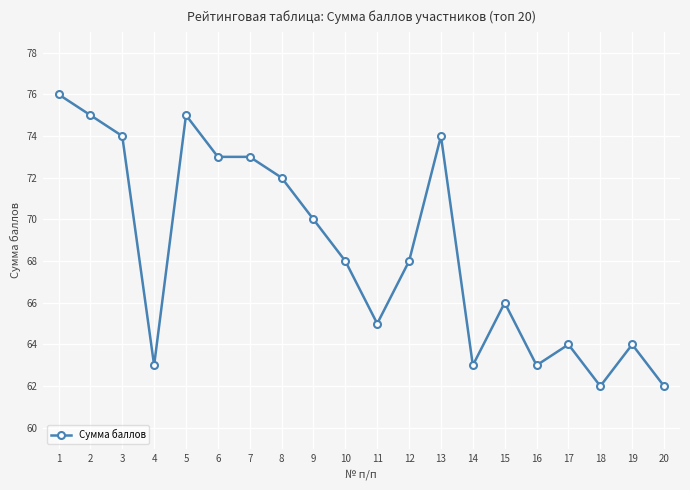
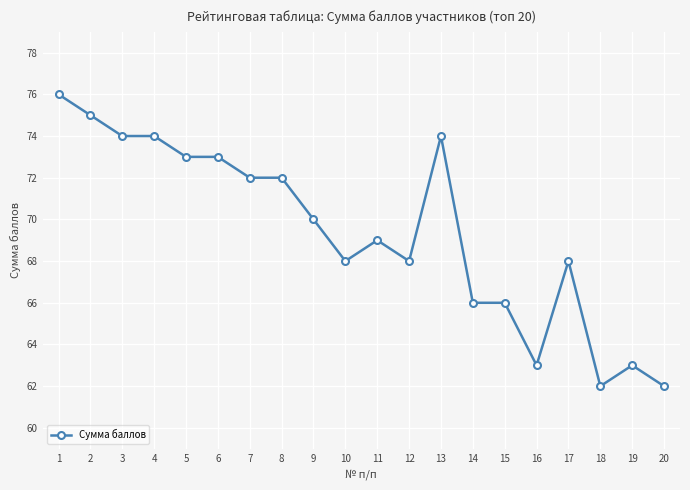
4: 63 -> 74
5: 75 -> 73
7: 73 -> 72
11: 65 -> 69
14: 63 -> 66
17: 64 -> 68
19: 64 -> 63
